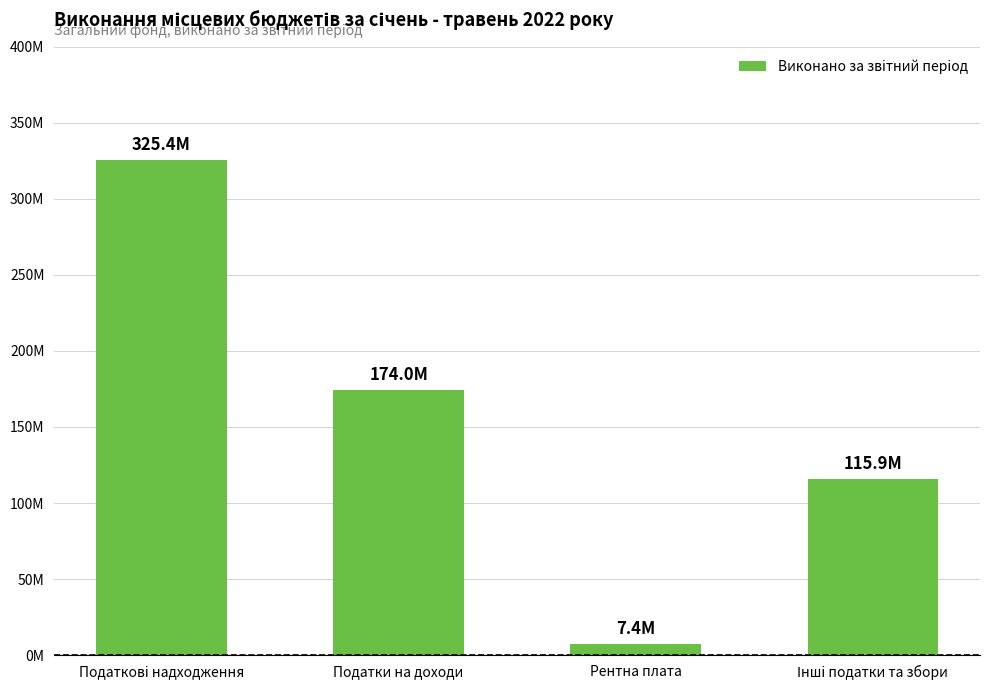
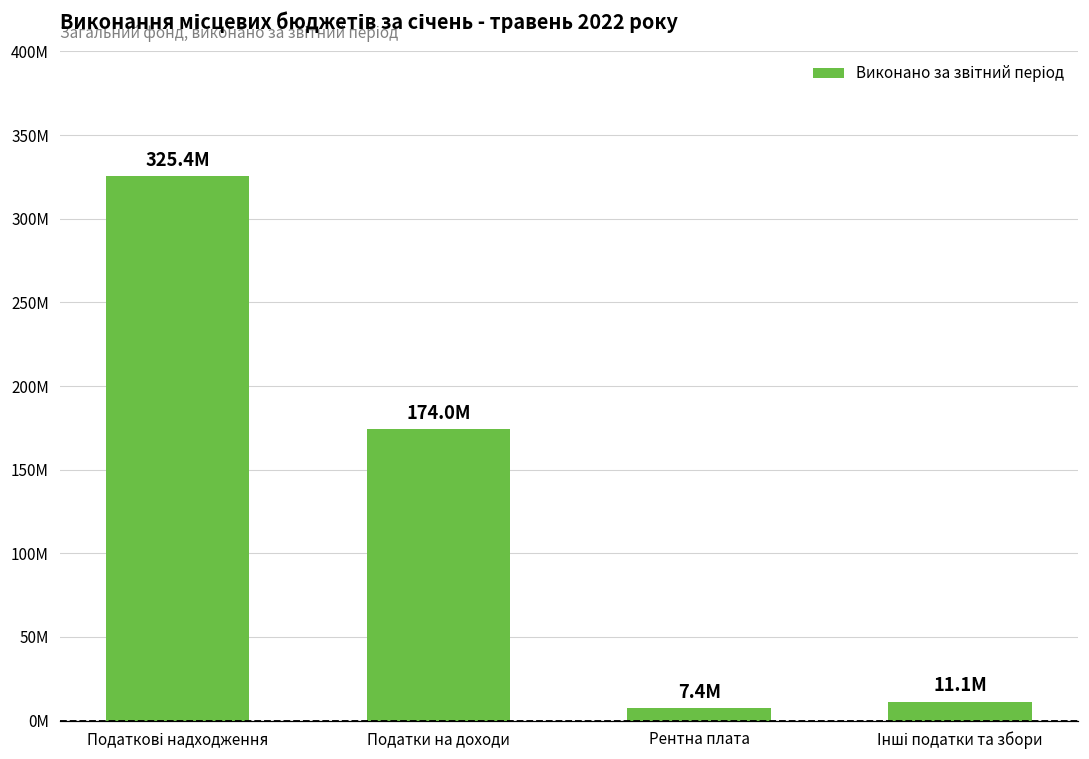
Інші податки та збори: 115.9M -> 11.1M
